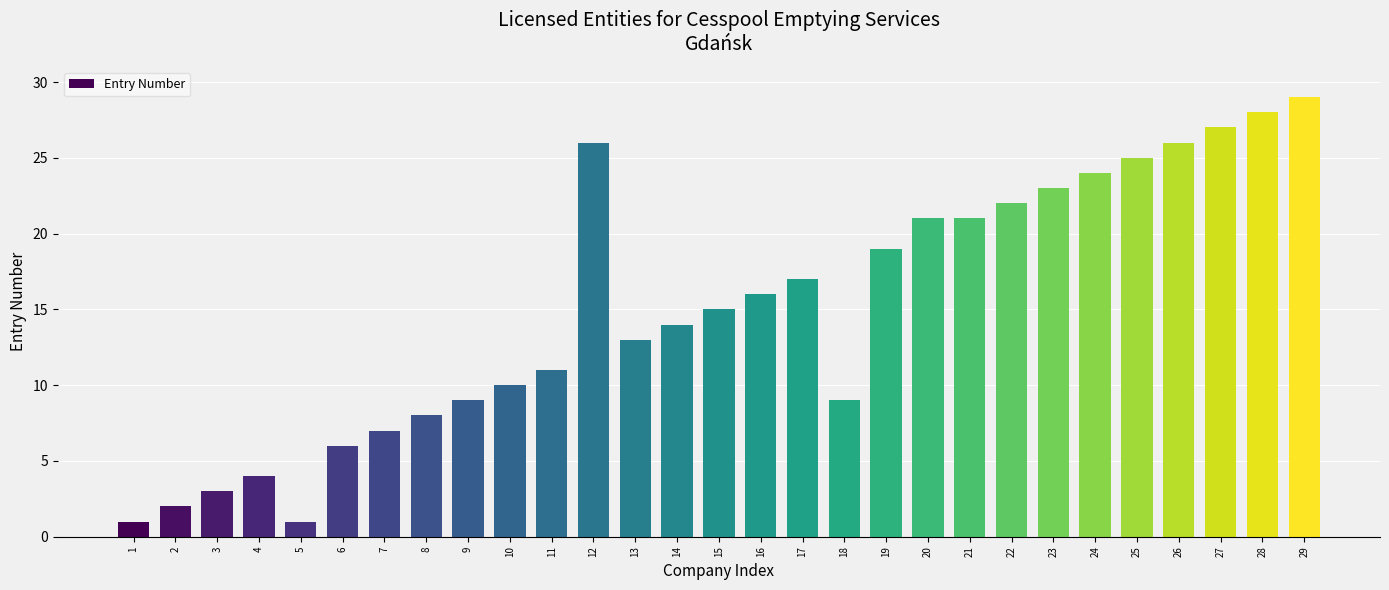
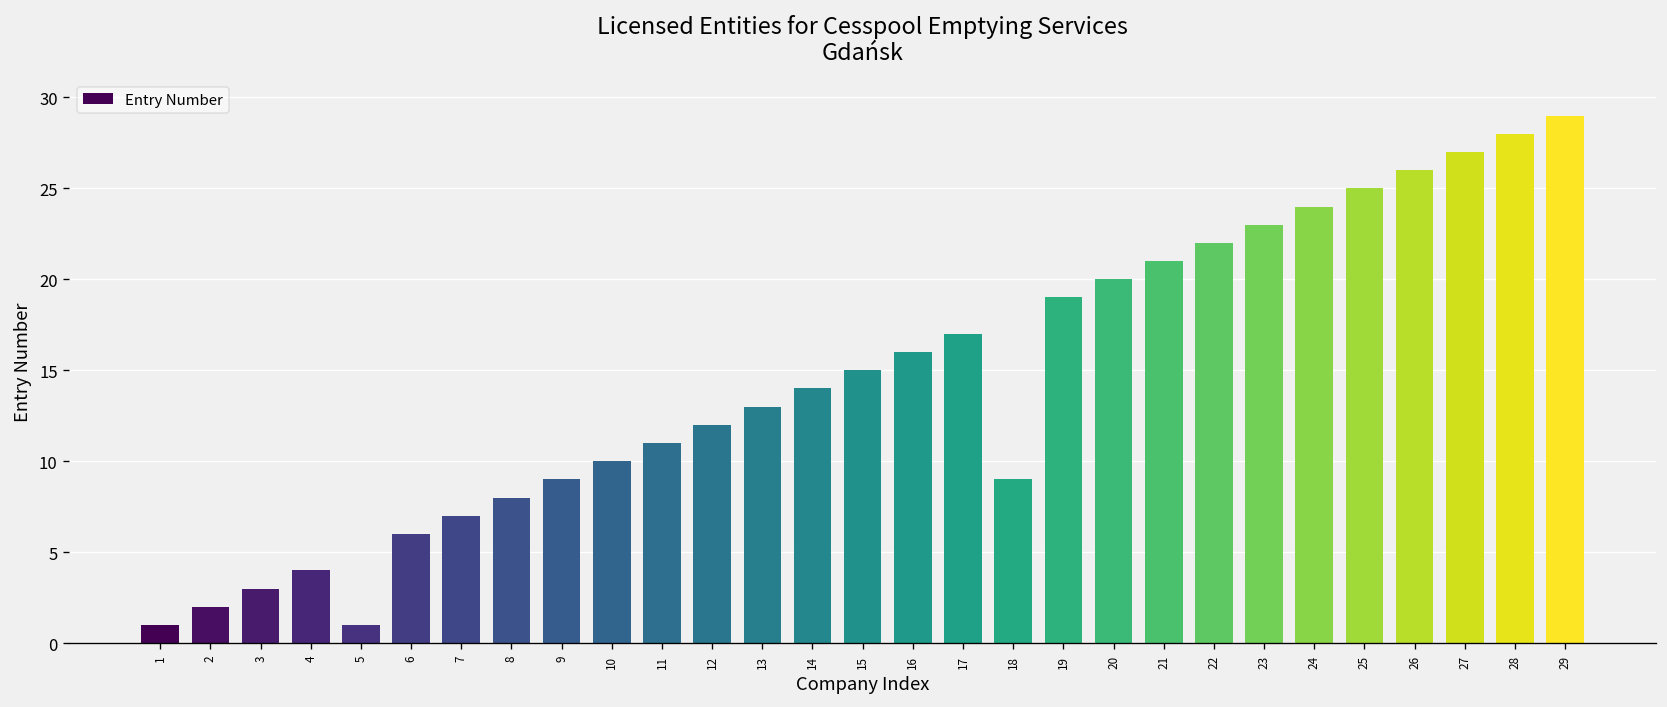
12: 26 -> 12
20: 21 -> 20
